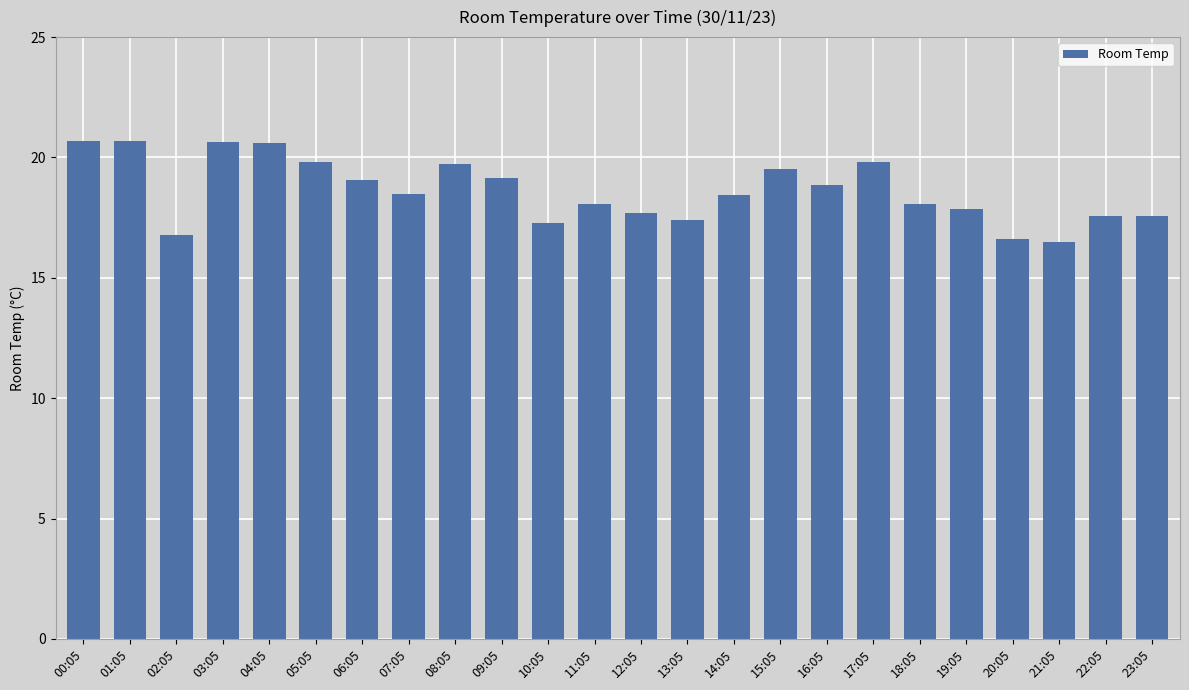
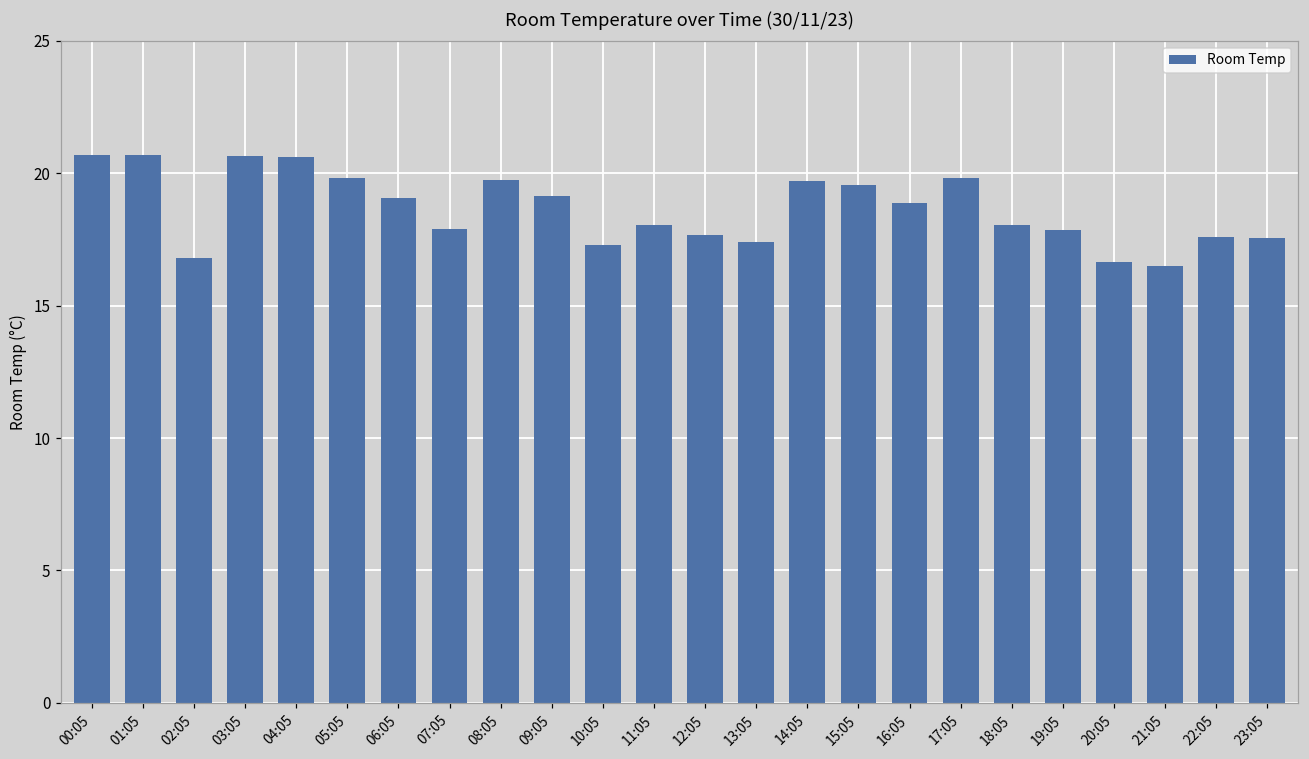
07:05: 18.5 -> 17.9
14:05: 18.5 -> 19.7
